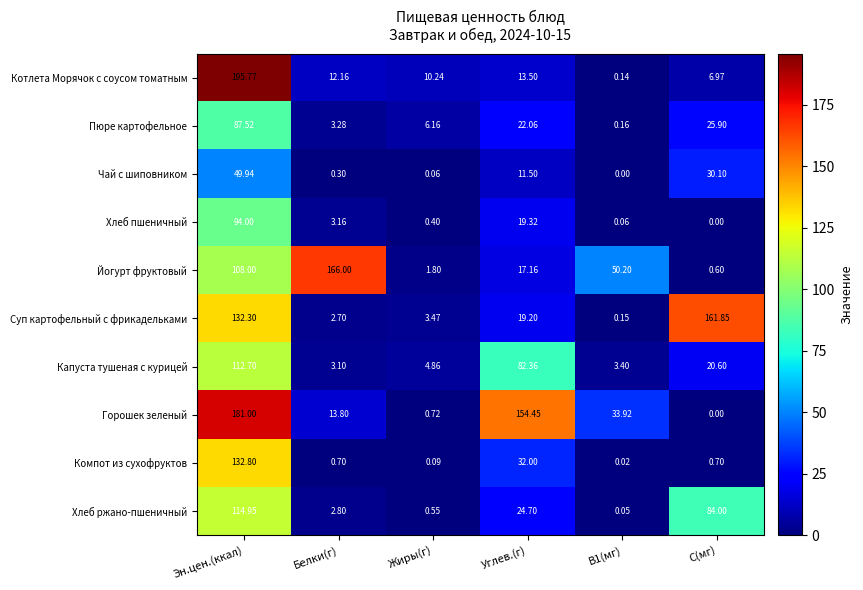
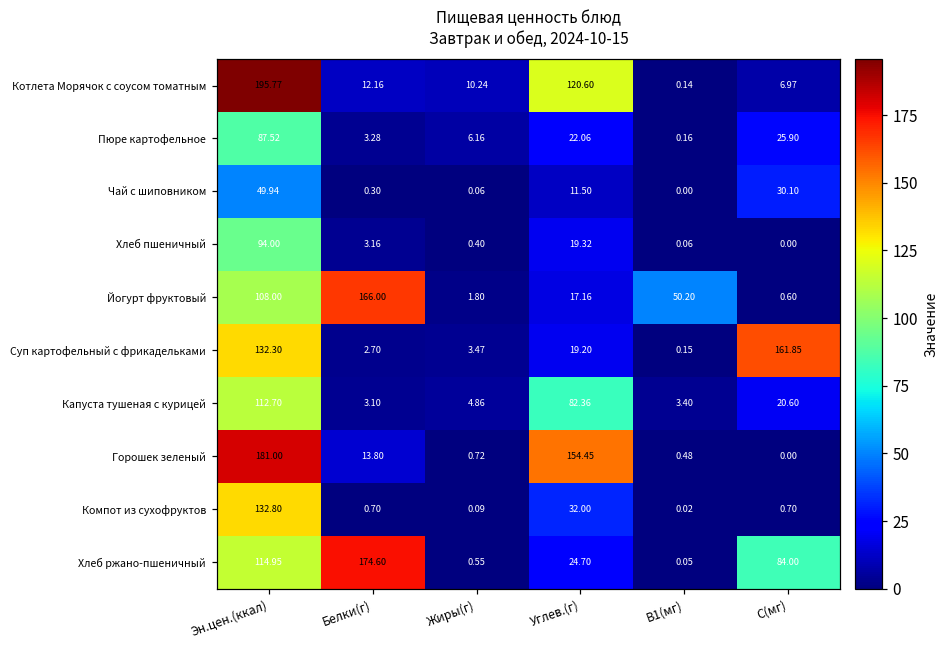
Котлета Морячок с соусом томатным, Углев.(г): 13.50 -> 120.60
Горошек зеленый, В1(мг): 33.92 -> 0.48
Хлеб ржано-пшеничный, Белки(г): 2.80 -> 174.60
